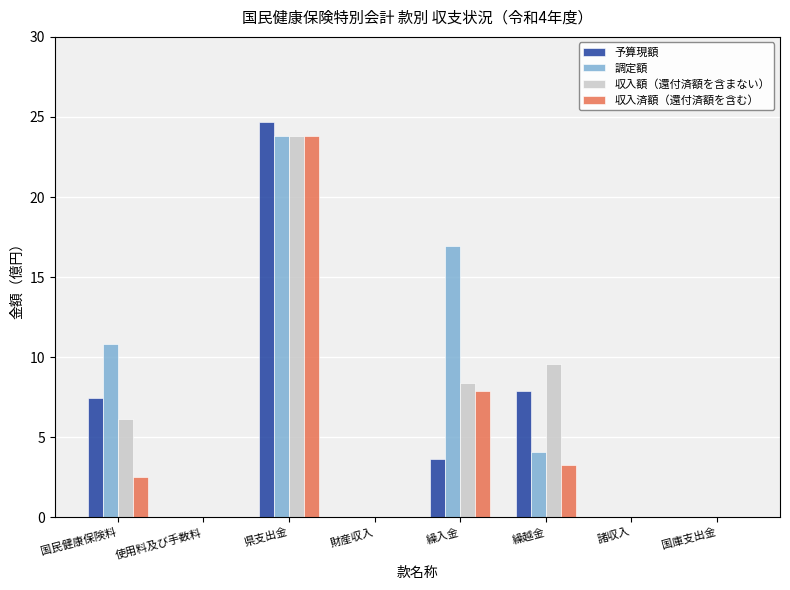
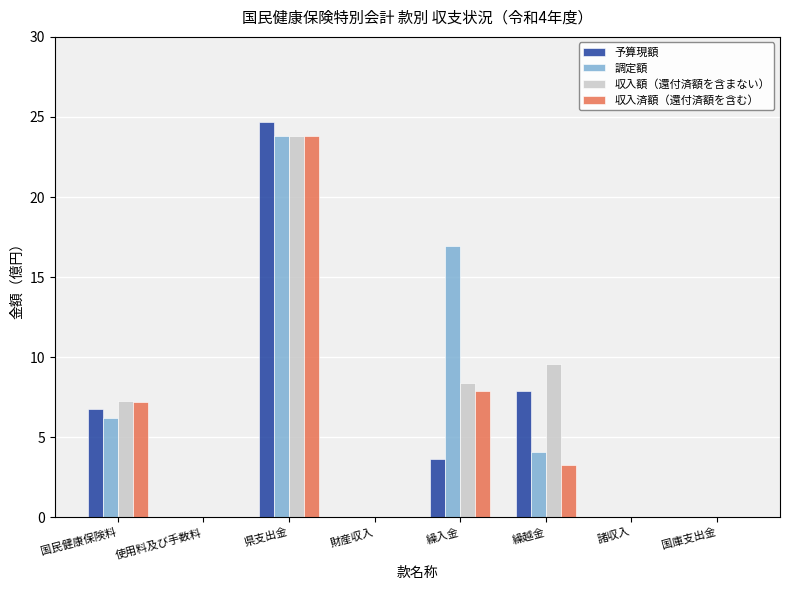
予算現額, 国民健康保険料: 7.4 -> 6.7
調定額, 国民健康保険料: 10.8 -> 6.2
収入額（還付済額を含まない）, 国民健康保険料: 6.1 -> 7.3
収入済額（還付済額を含む）, 国民健康保険料: 2.5 -> 7.2
